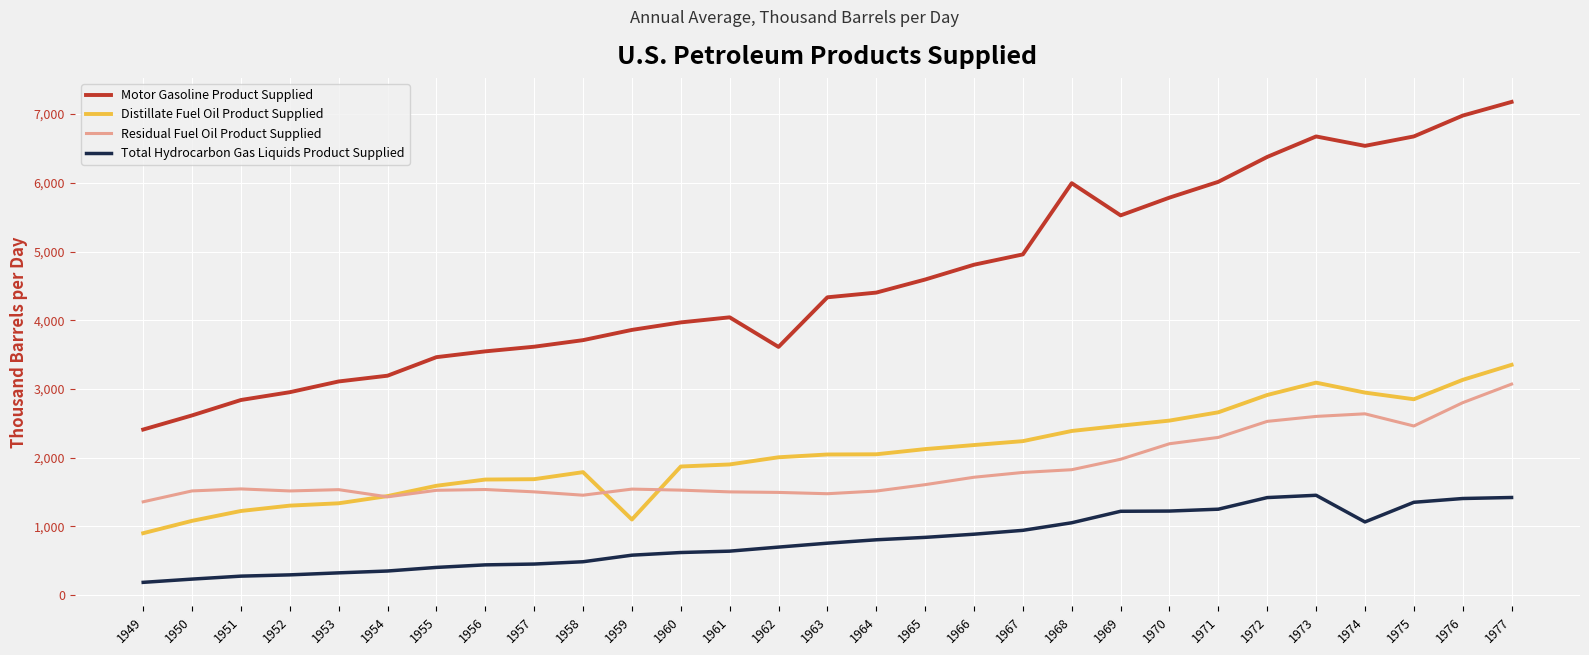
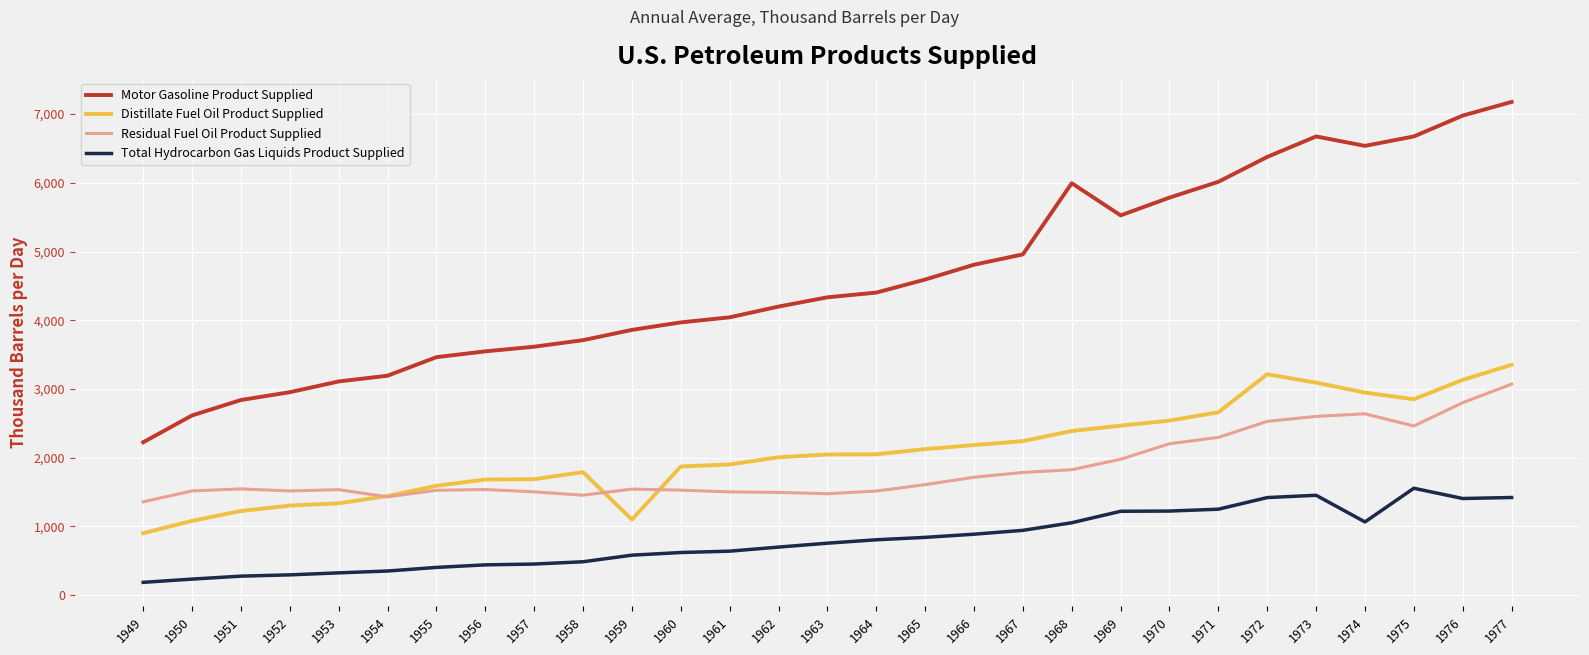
Motor Gasoline Product Supplied, 1949: 2,400 -> 2,200
Motor Gasoline Product Supplied, 1962: 3,600 -> 4,200
Distillate Fuel Oil Product Supplied, 1972: 2,900 -> 3,200
Total Hydrocarbon Gas Liquids Product Supplied, 1975: 1,400 -> 1,600
